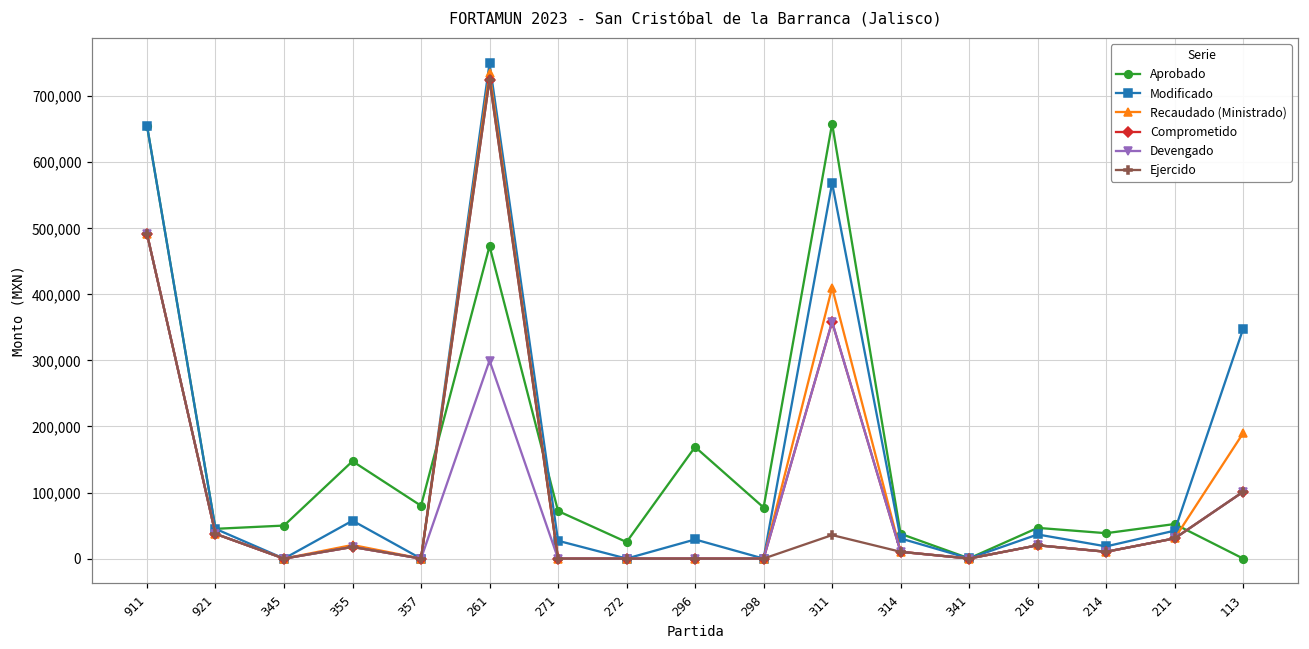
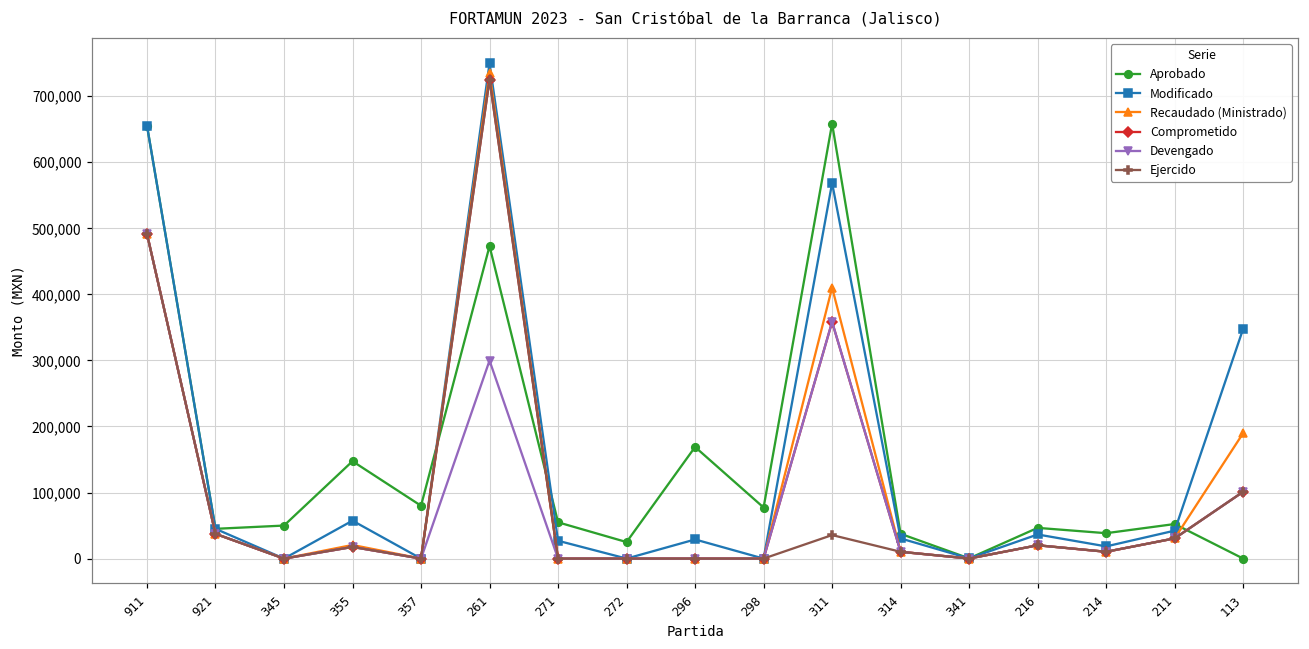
Aprobado, 271: 70,000 -> 50,000
